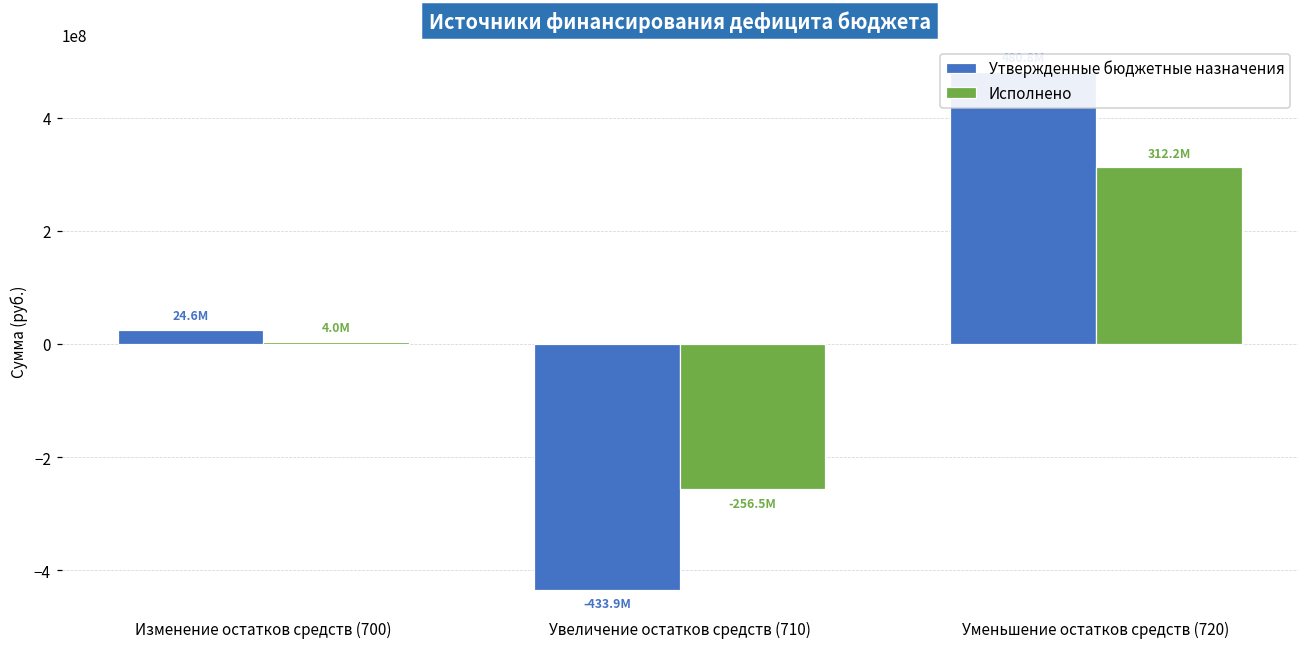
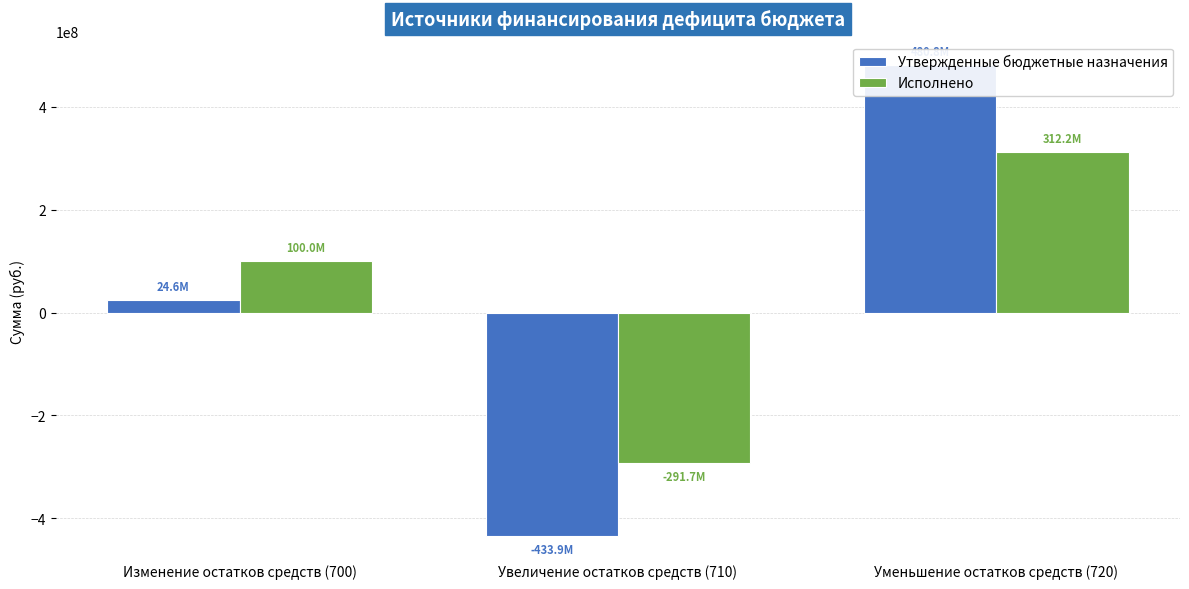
Исполнено, Изменение остатков средств (700): 4.0M -> 100.0M
Исполнено, Увеличение остатков средств (710): -256.5M -> -291.7M
